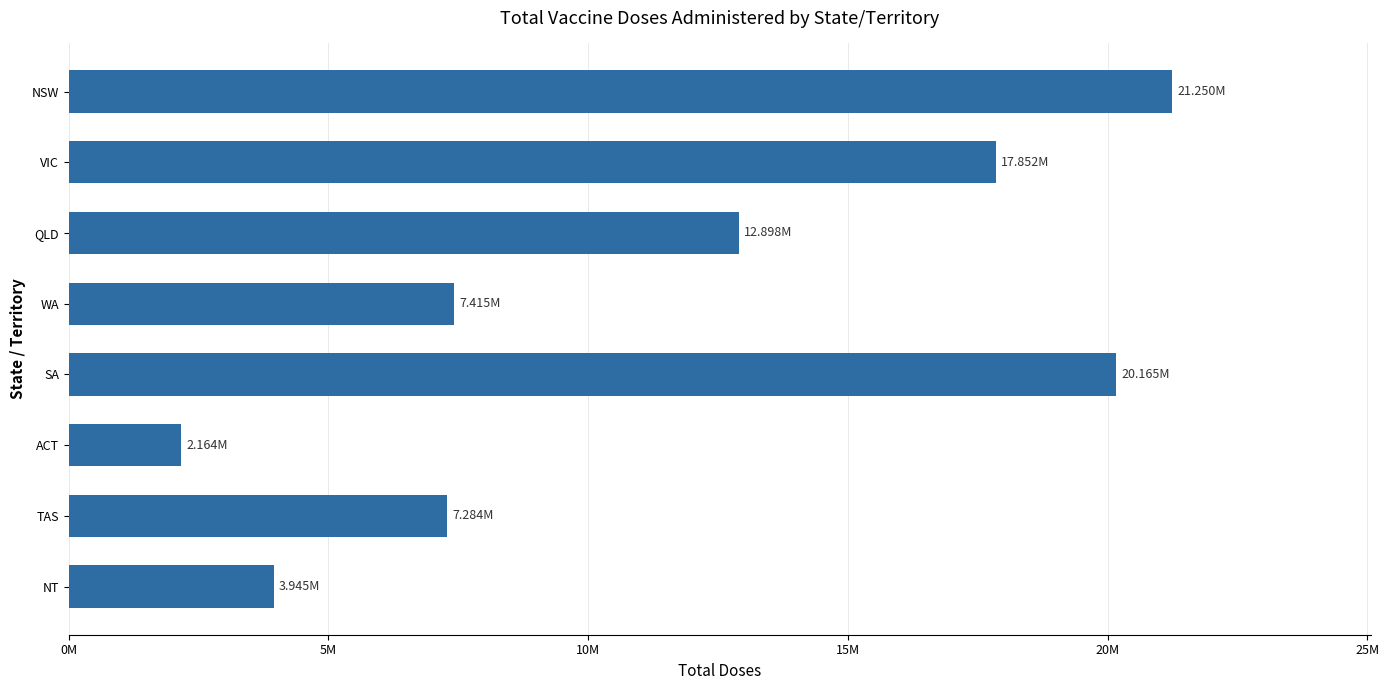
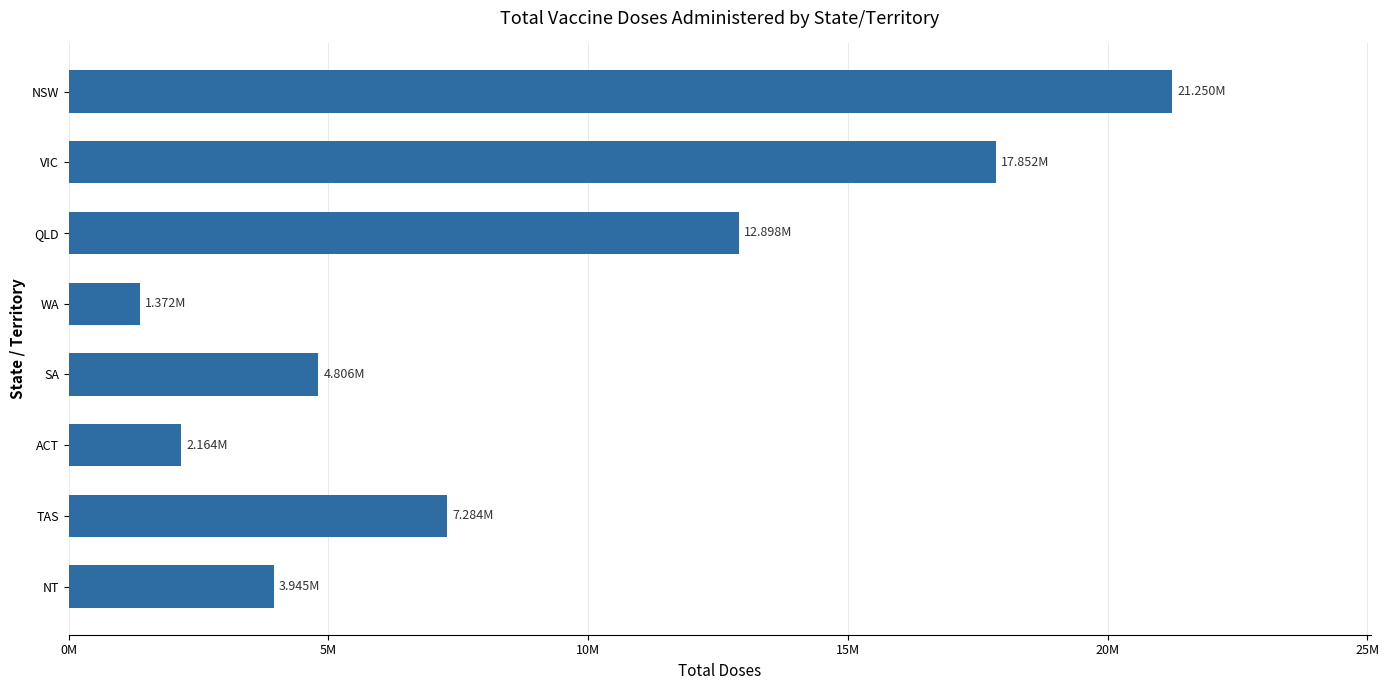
WA: 7.415M -> 1.372M
SA: 20.165M -> 4.806M
